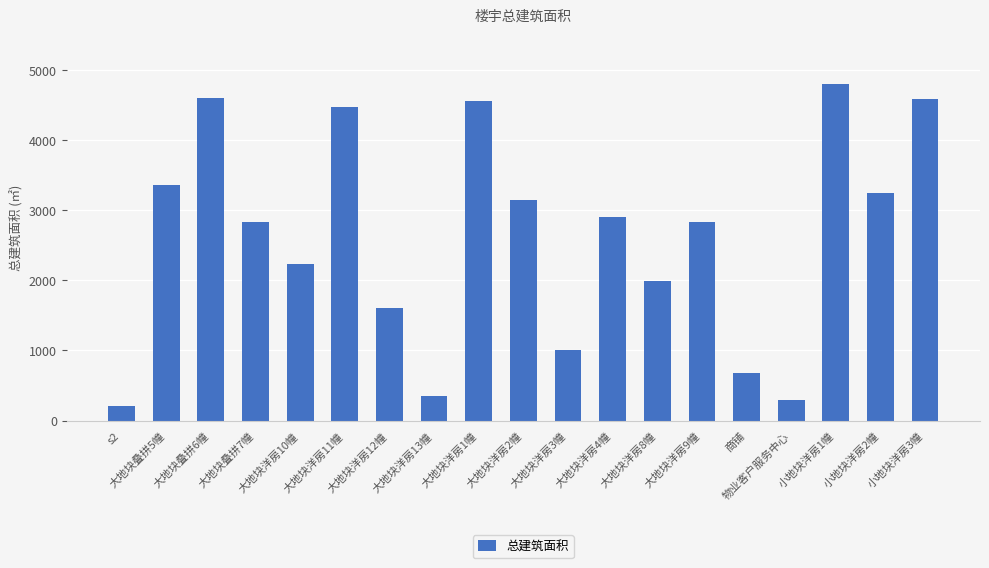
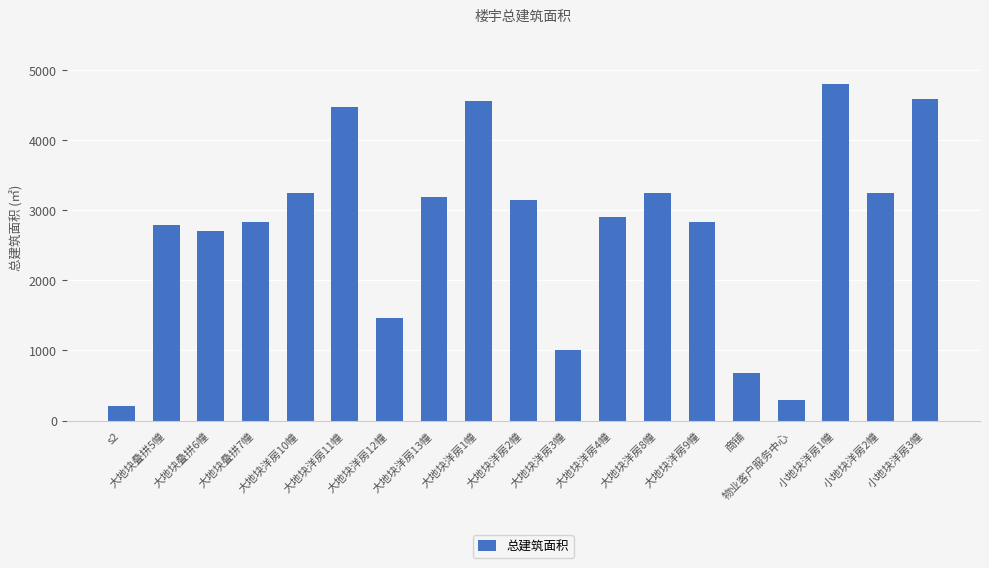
大地块叠拼5幢: 3400 -> 2800
大地块叠拼6幢: 4600 -> 2700
大地块洋房10幢: 2200 -> 3200
大地块洋房12幢: 1600 -> 1500
大地块洋房13幢: 400 -> 3200
大地块洋房8幢: 2000 -> 3200
